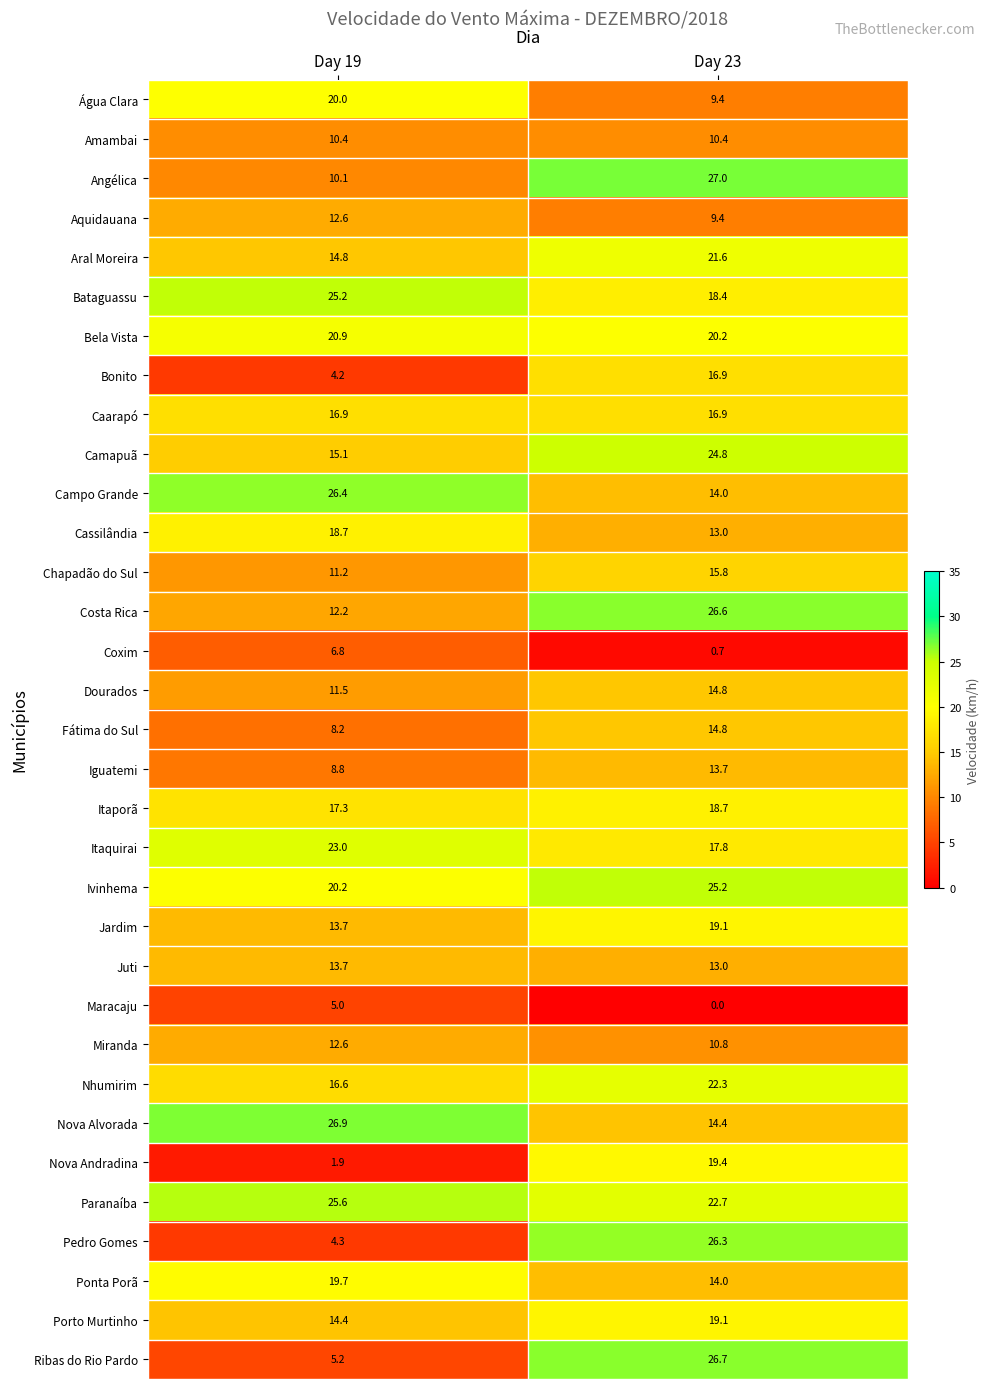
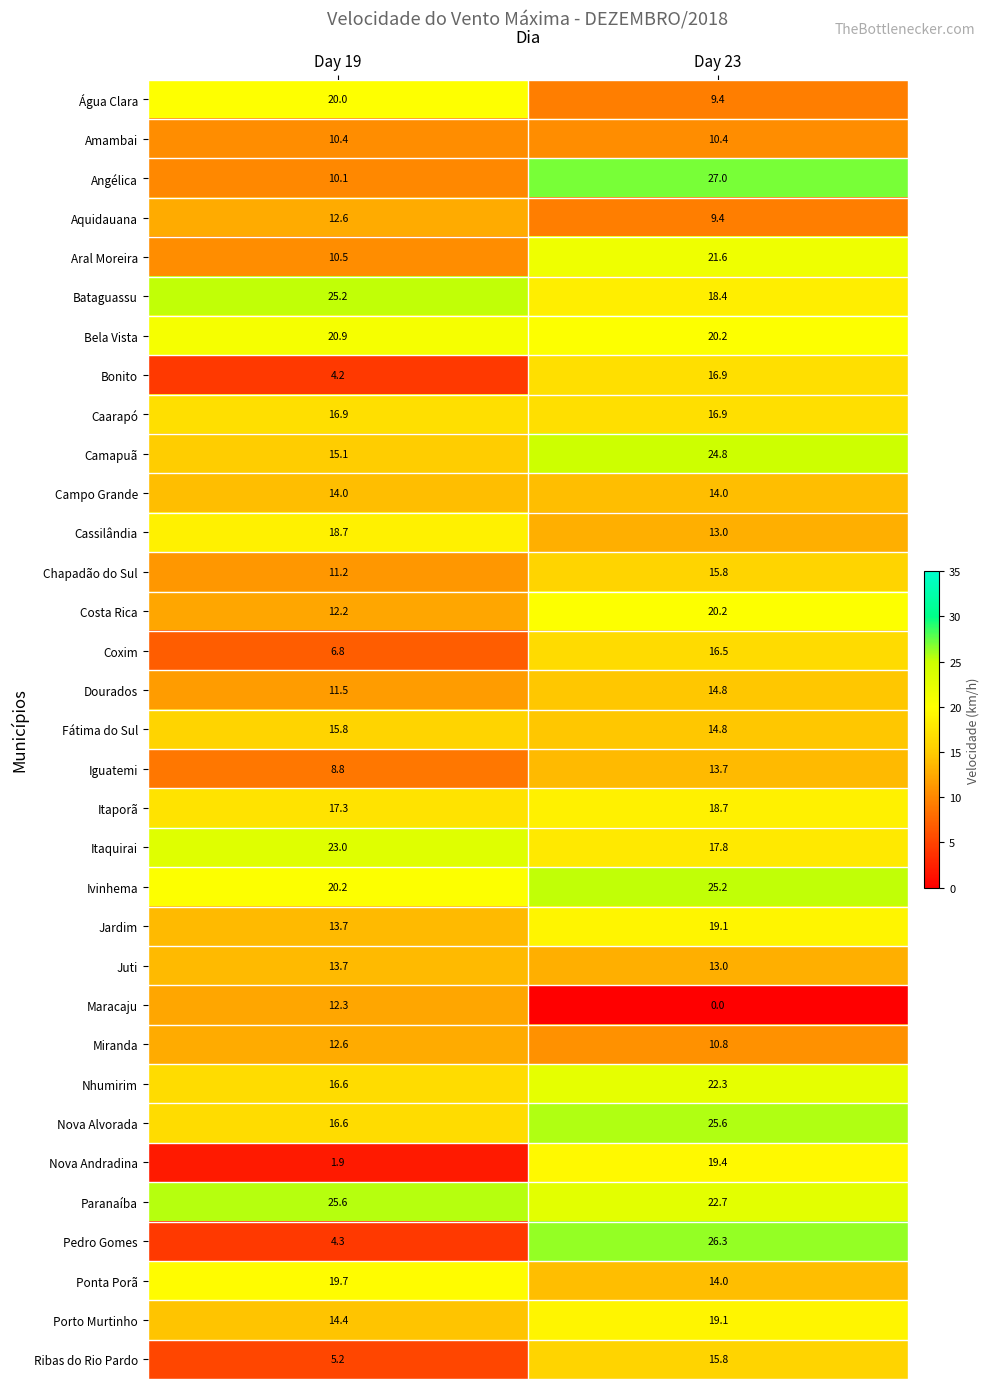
Aral Moreira, Day 19: 14.8 -> 10.5
Campo Grande, Day 19: 26.4 -> 14.0
Costa Rica, Day 23: 26.6 -> 20.2
Coxim, Day 23: 0.7 -> 16.5
Fátima do Sul, Day 19: 8.2 -> 15.8
Maracaju, Day 19: 5.0 -> 12.3
Nova Alvorada, Day 19: 26.9 -> 16.6
Nova Alvorada, Day 23: 14.4 -> 25.6
Ribas do Rio Pardo, Day 23: 26.7 -> 15.8
